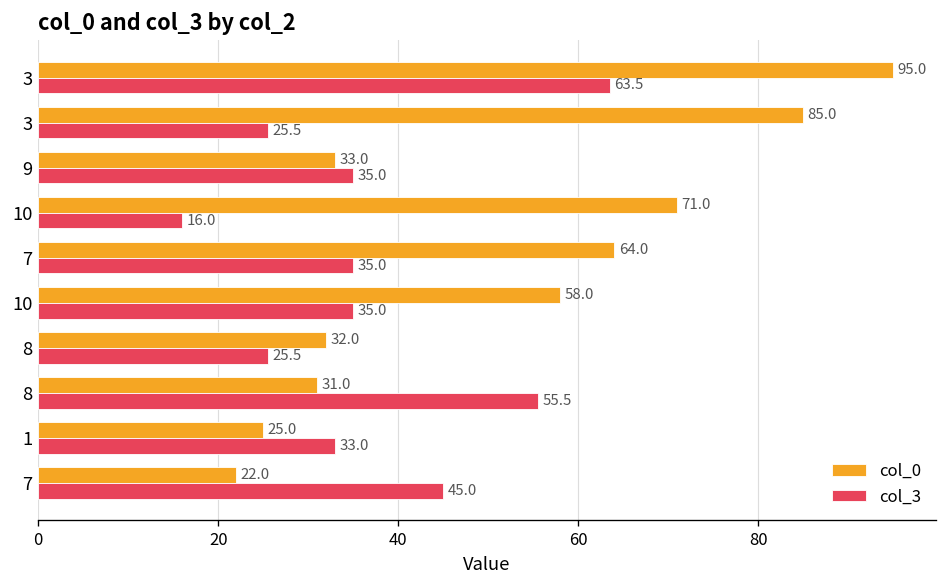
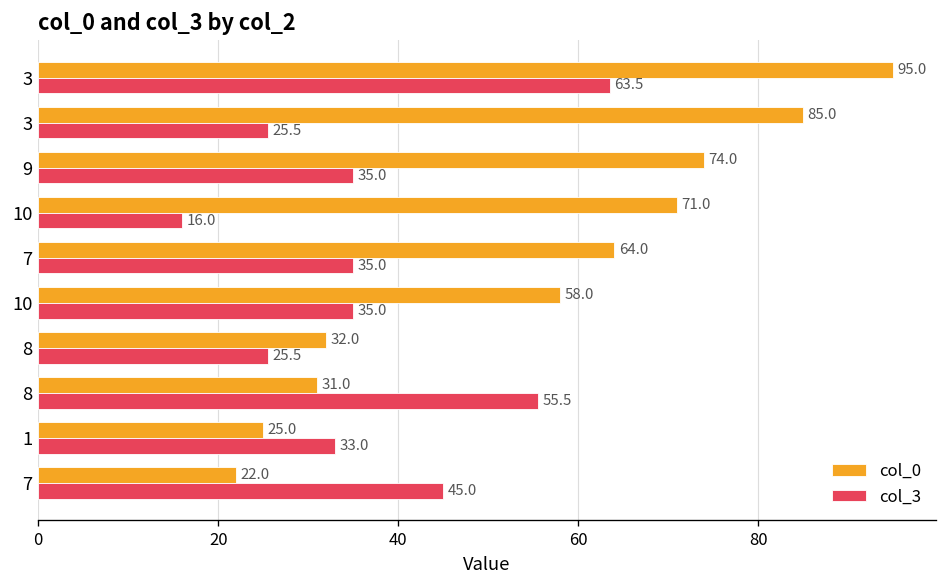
col_0, 9: 33.0 -> 74.0
